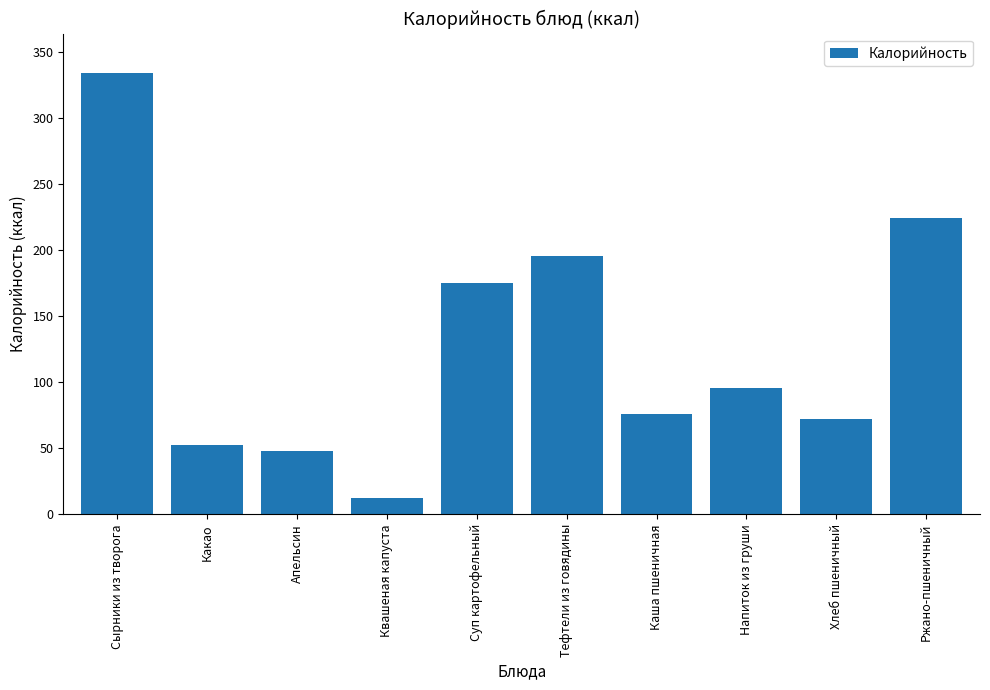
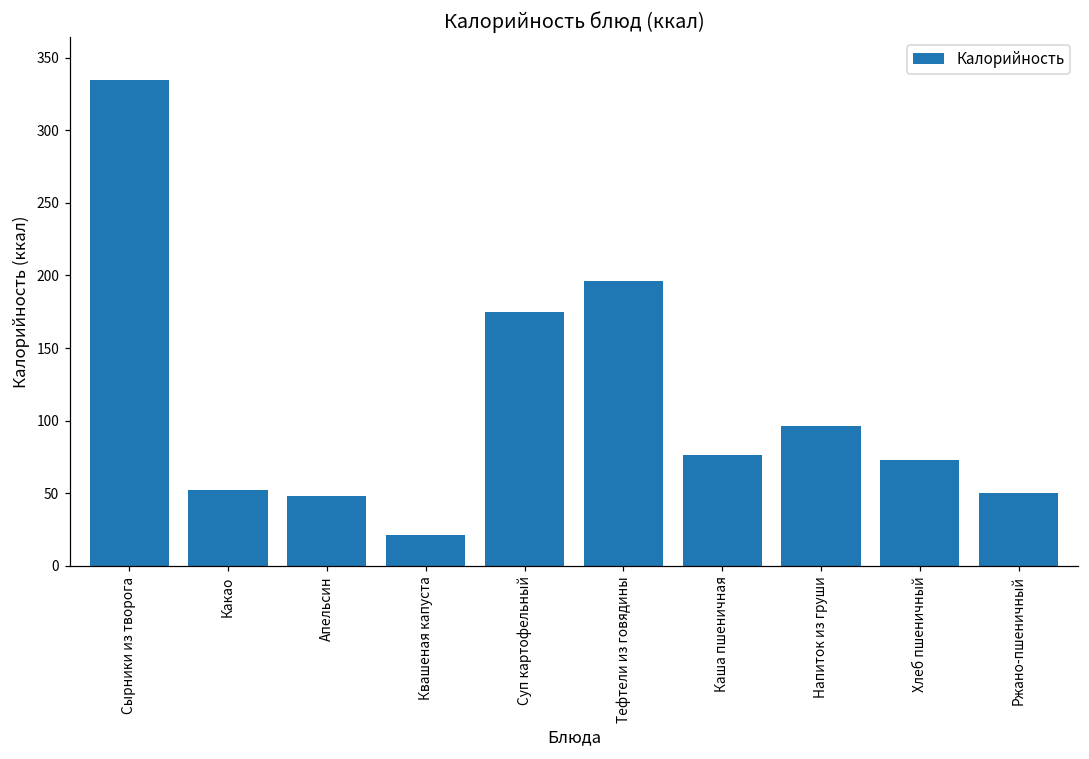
Квашеная капуста: 13 -> 21
Ржано-пшеничный: 225 -> 50
